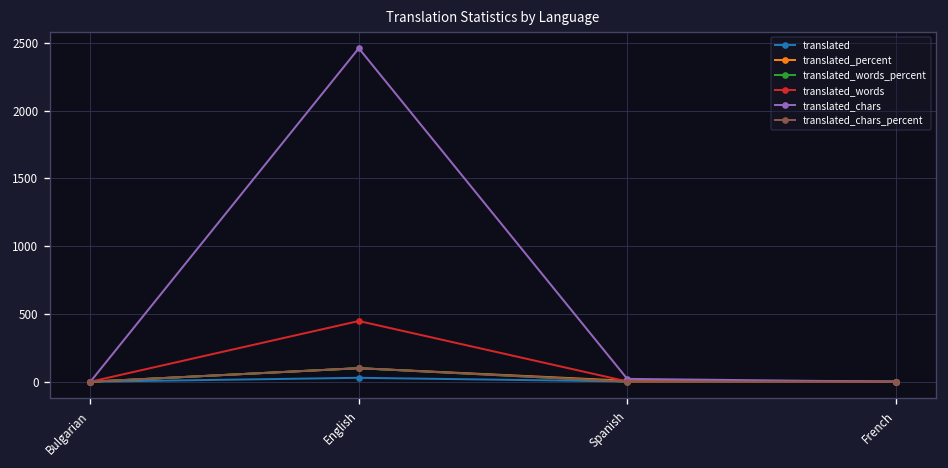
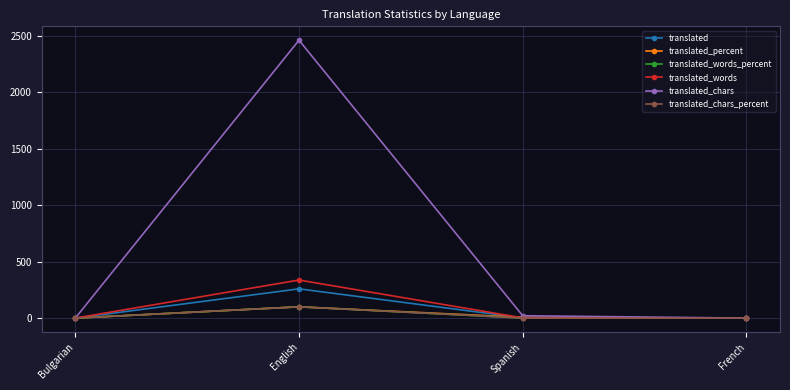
translated, English: 30 -> 260
translated_words, English: 450 -> 340
